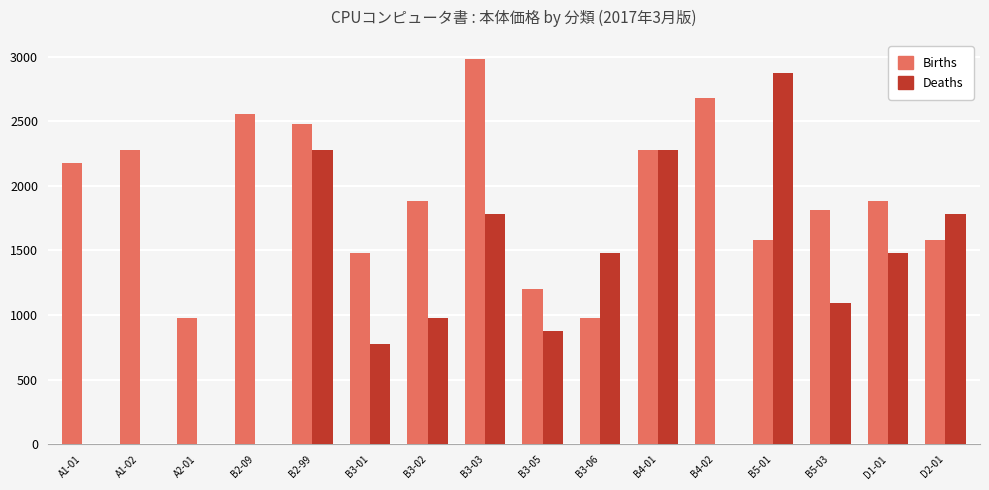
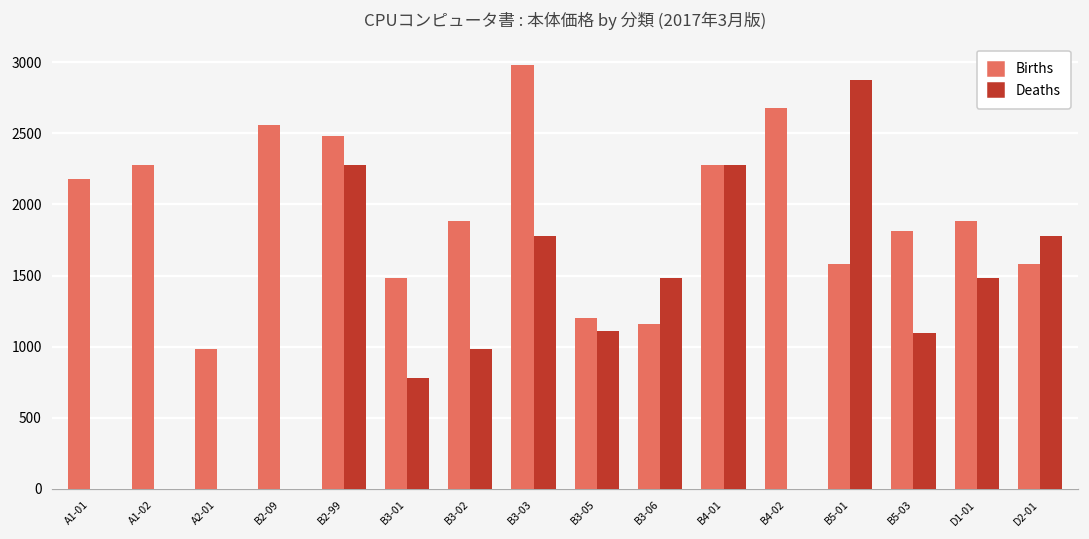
Deaths, B3-05: 880 -> 1110
Births, B3-06: 980 -> 1160
